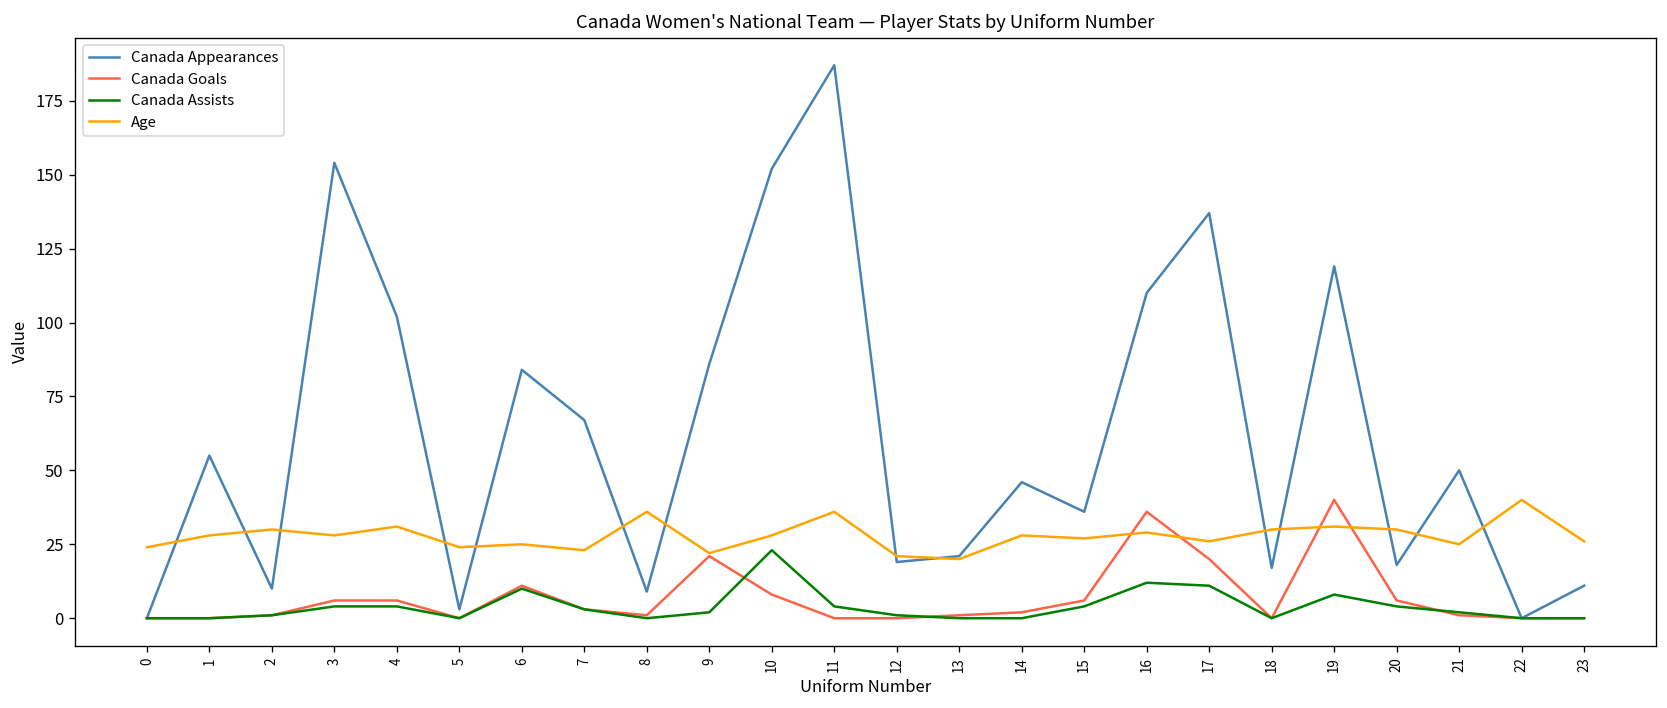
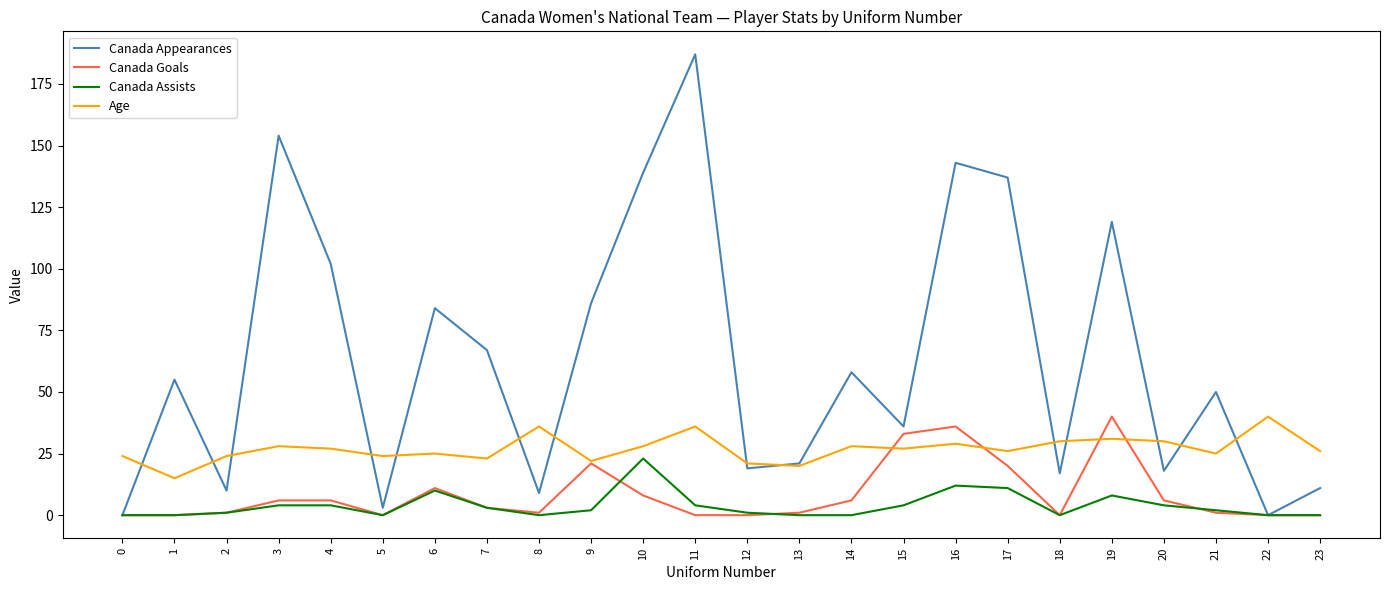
Age, 1: 28 -> 15
Age, 2: 30 -> 24
Age, 4: 31 -> 27
Canada Appearances, 10: 152 -> 139
Canada Appearances, 14: 46 -> 58
Canada Goals, 14: 2 -> 6
Canada Goals, 15: 6 -> 33
Canada Appearances, 16: 110 -> 143
